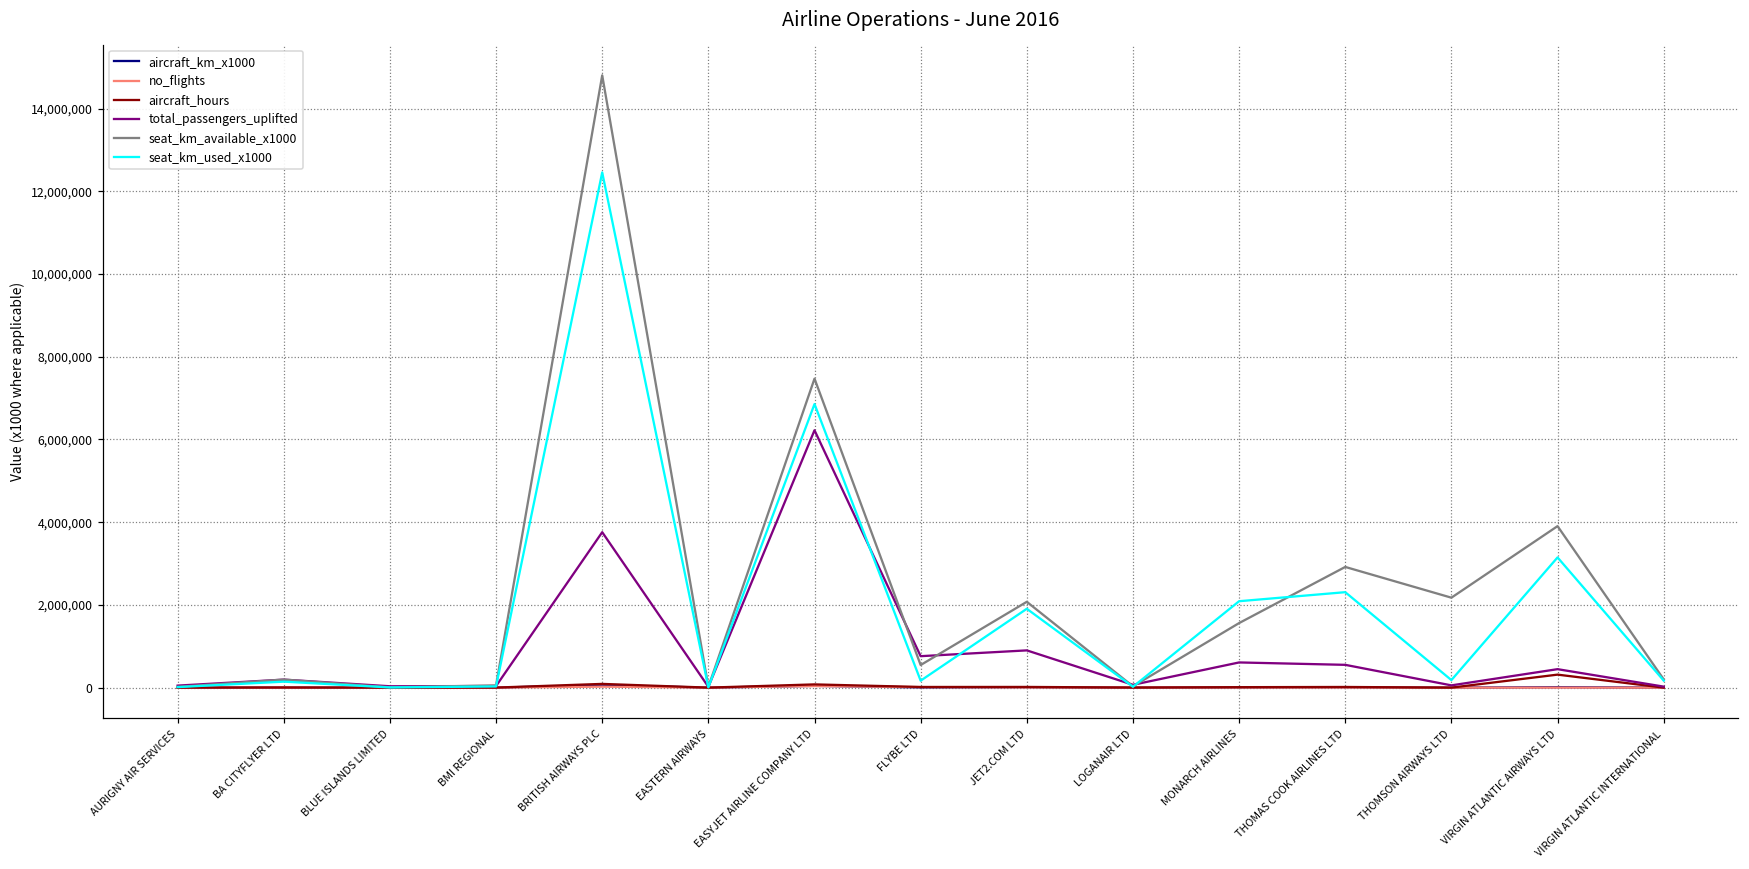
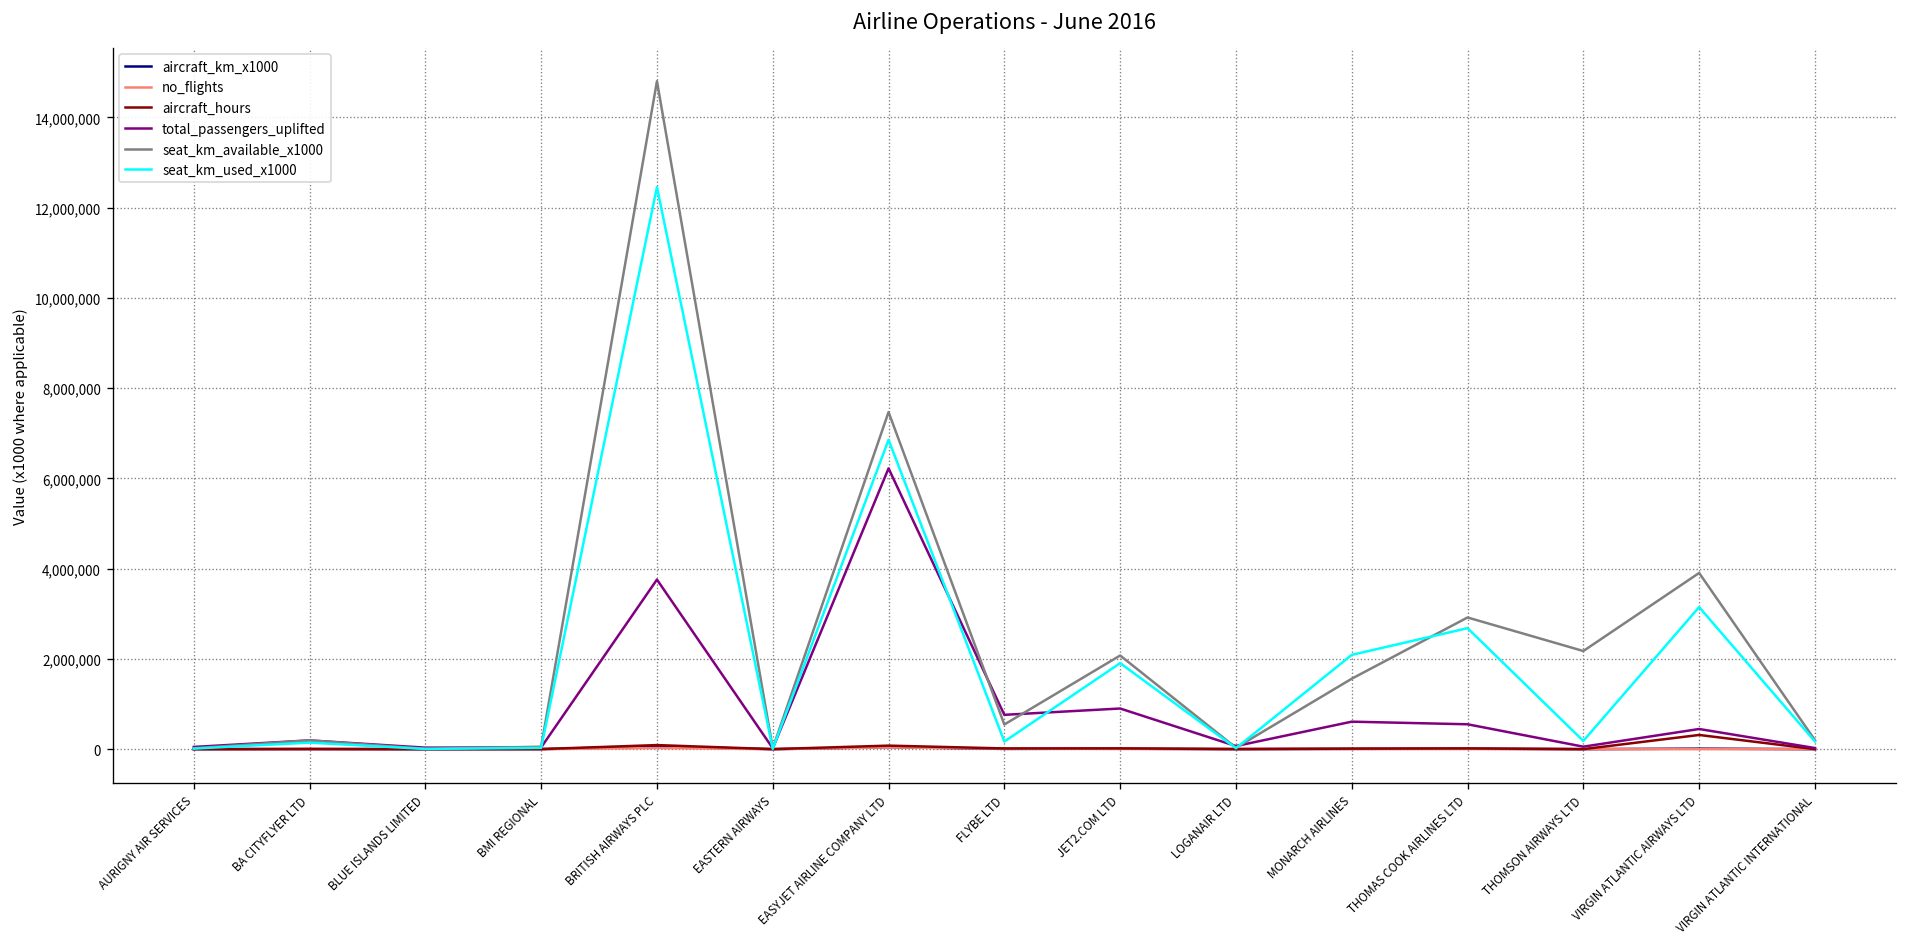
seat_km_used_x1000, THOMAS COOK AIRLINES LTD: 2,300,000 -> 2,700,000
